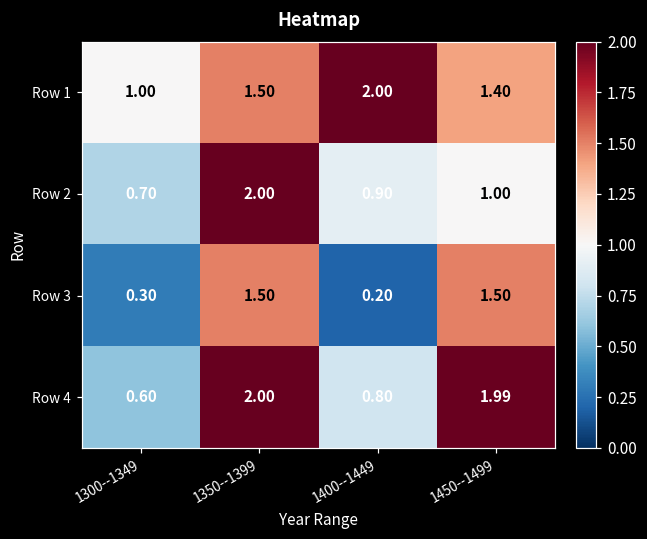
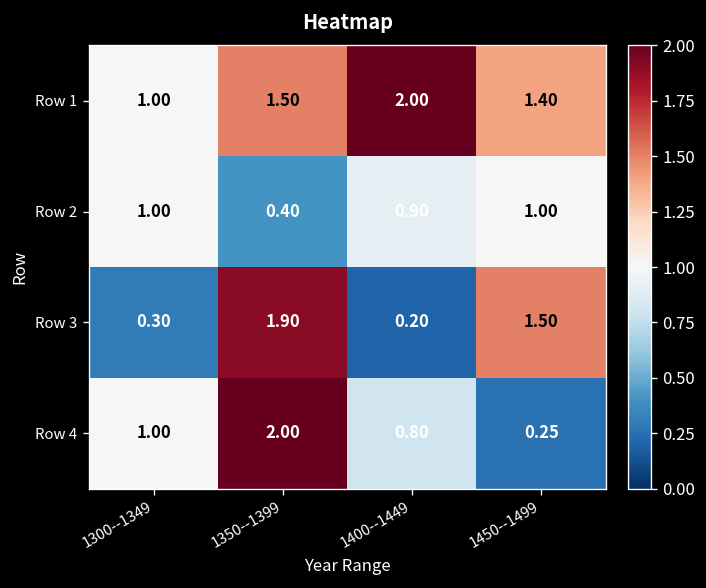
Row 2, 1300--1349: 0.70 -> 1.00
Row 2, 1350--1399: 2.00 -> 0.40
Row 3, 1350--1399: 1.50 -> 1.90
Row 4, 1300--1349: 0.60 -> 1.00
Row 4, 1450--1499: 1.99 -> 0.25
